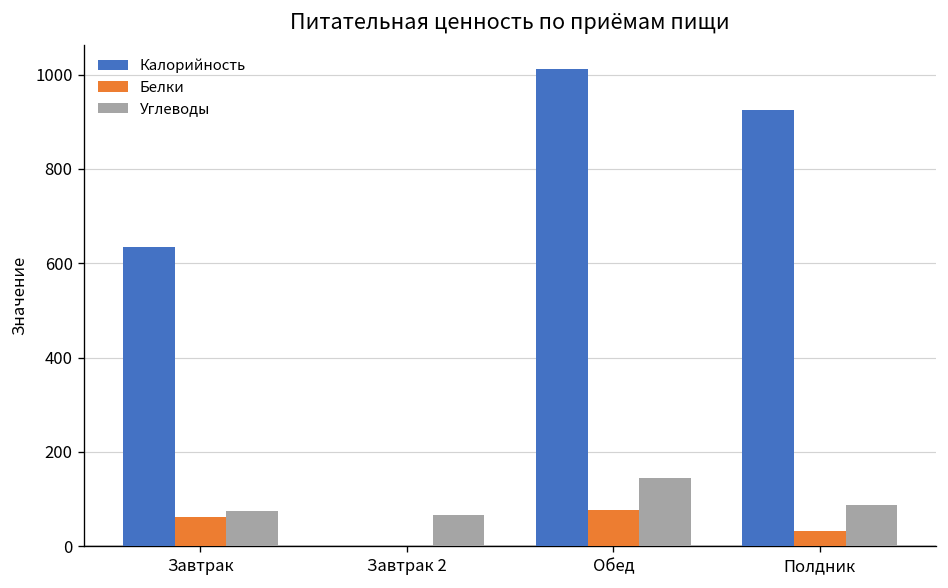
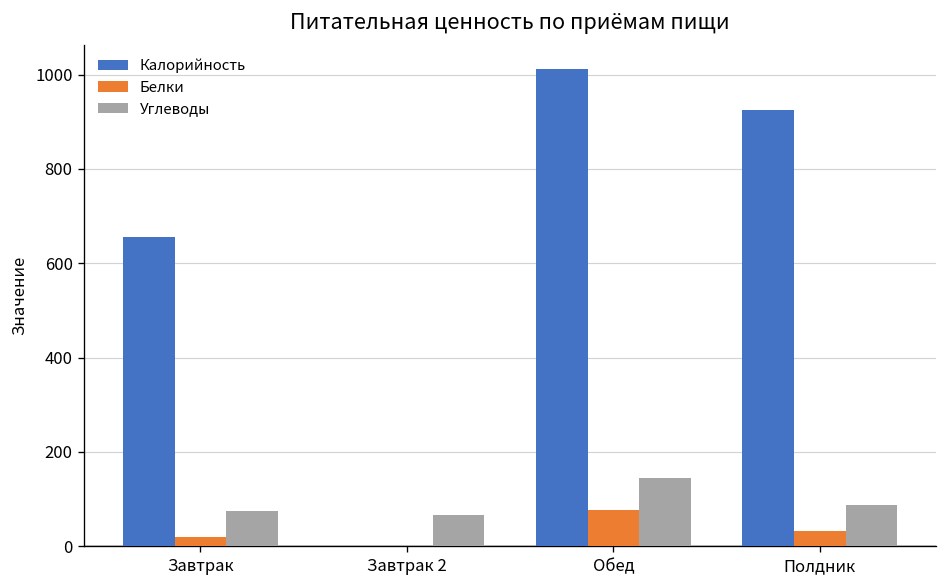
Калорийность, Завтрак: 640 -> 660
Белки, Завтрак: 60 -> 20
